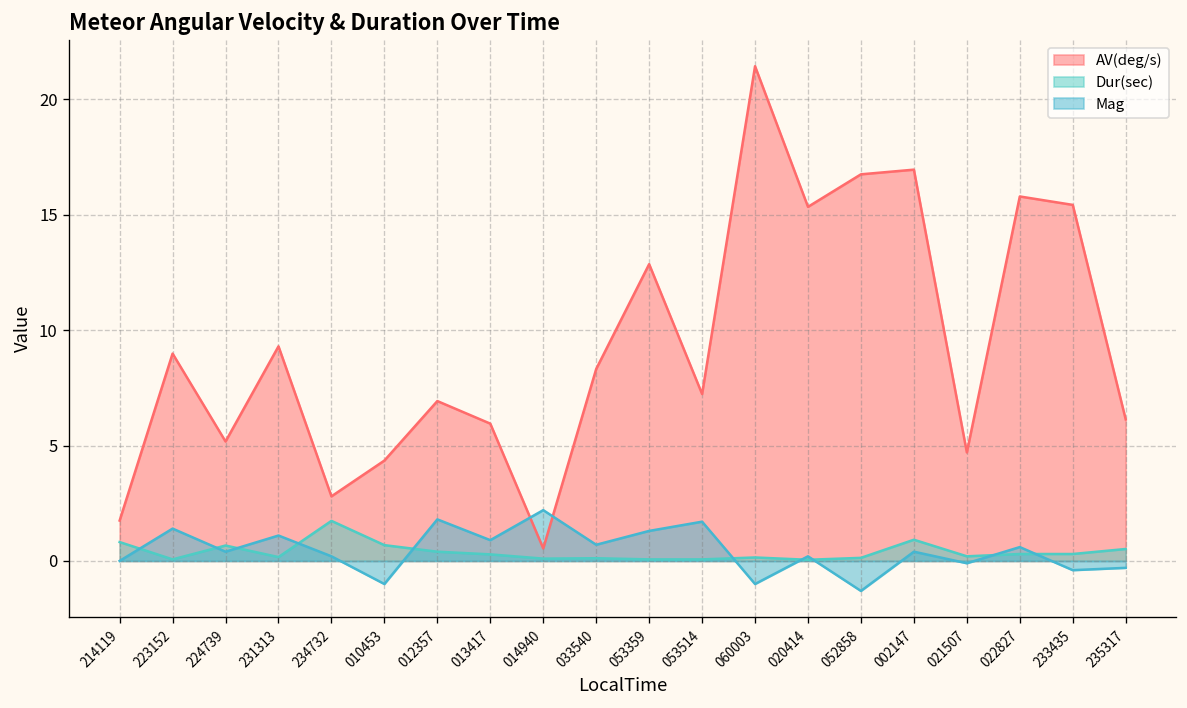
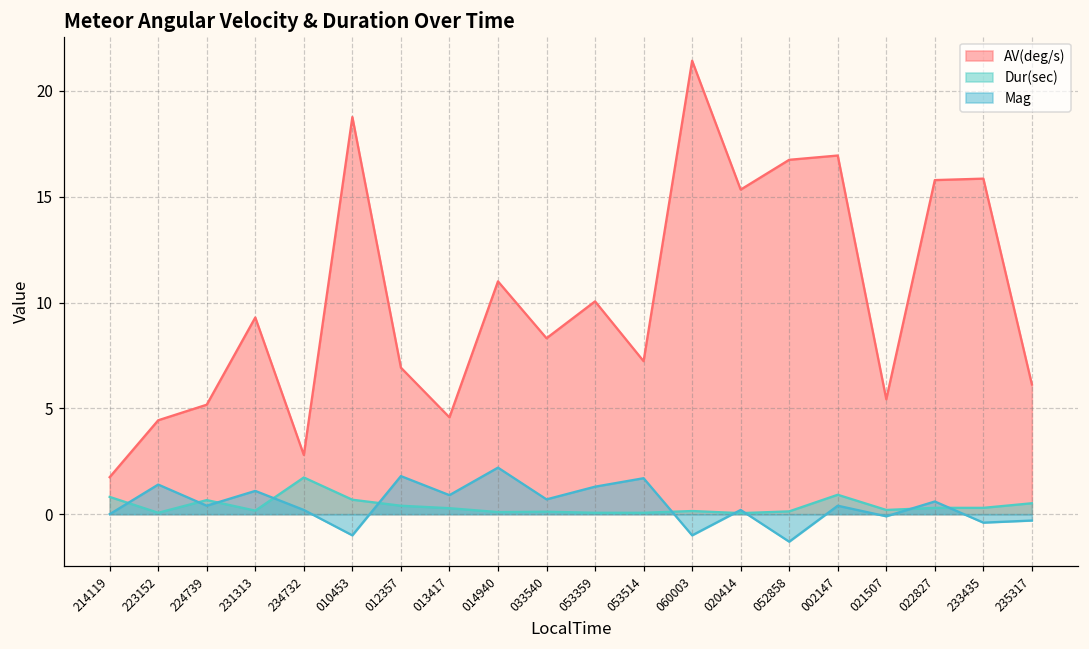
AV(deg/s), 223152: 9.0 -> 4.4
AV(deg/s), 010453: 4.3 -> 18.8
AV(deg/s), 013417: 5.9 -> 4.6
AV(deg/s), 014940: 0.5 -> 11.0
AV(deg/s), 053359: 12.9 -> 10.1
AV(deg/s), 021507: 4.7 -> 5.4
AV(deg/s), 233435: 15.4 -> 15.9
